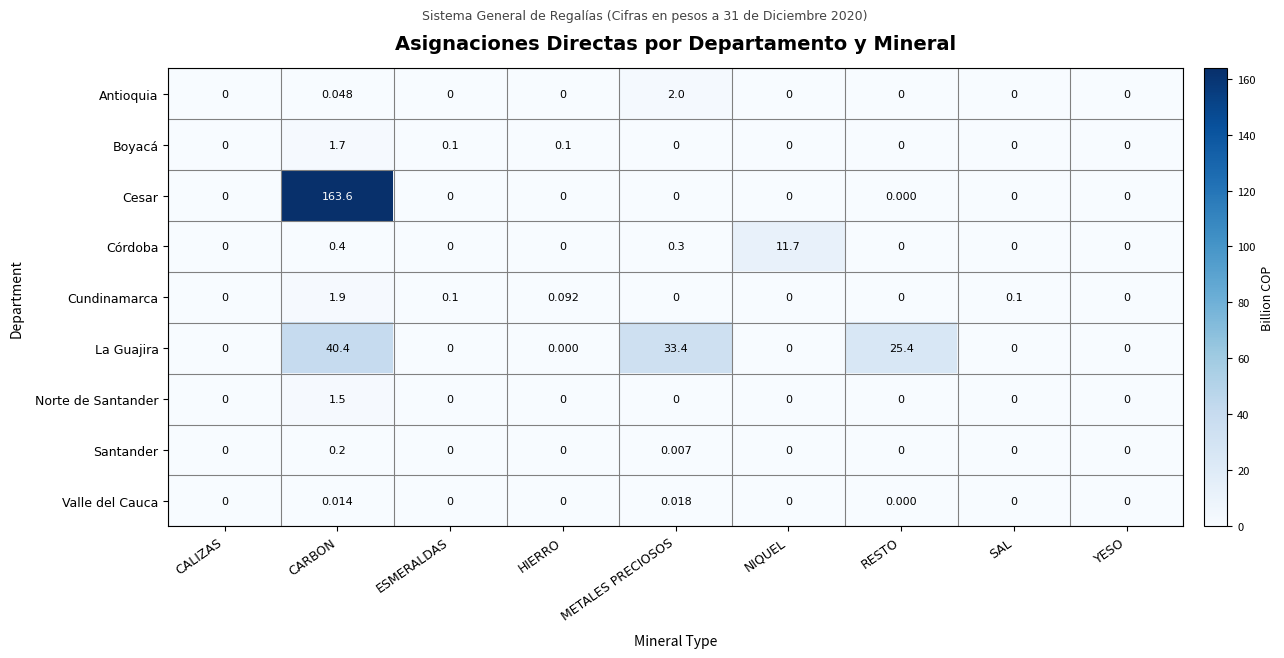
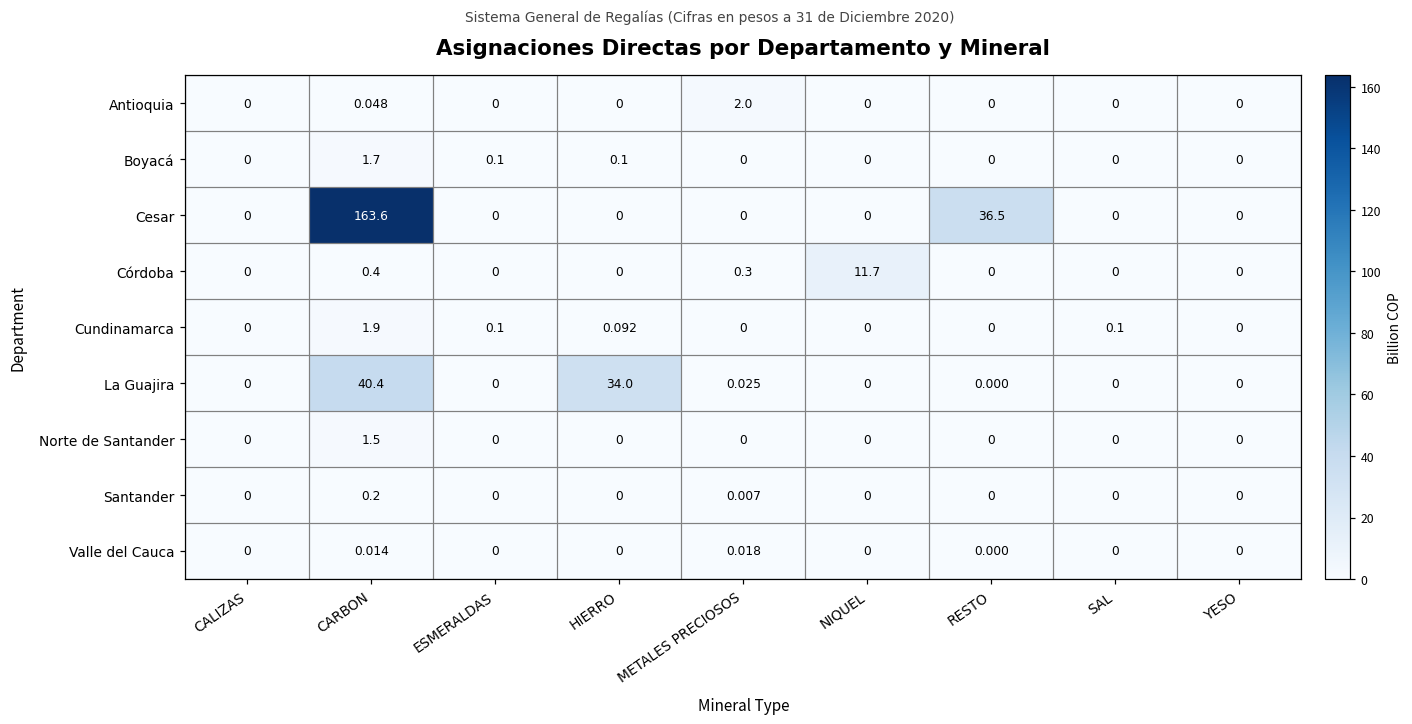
Cesar, RESTO: 0.000 -> 36.5
La Guajira, HIERRO: 0.000 -> 34.0
La Guajira, METALES PRECIOSOS: 33.4 -> 0.025
La Guajira, RESTO: 25.4 -> 0.000
